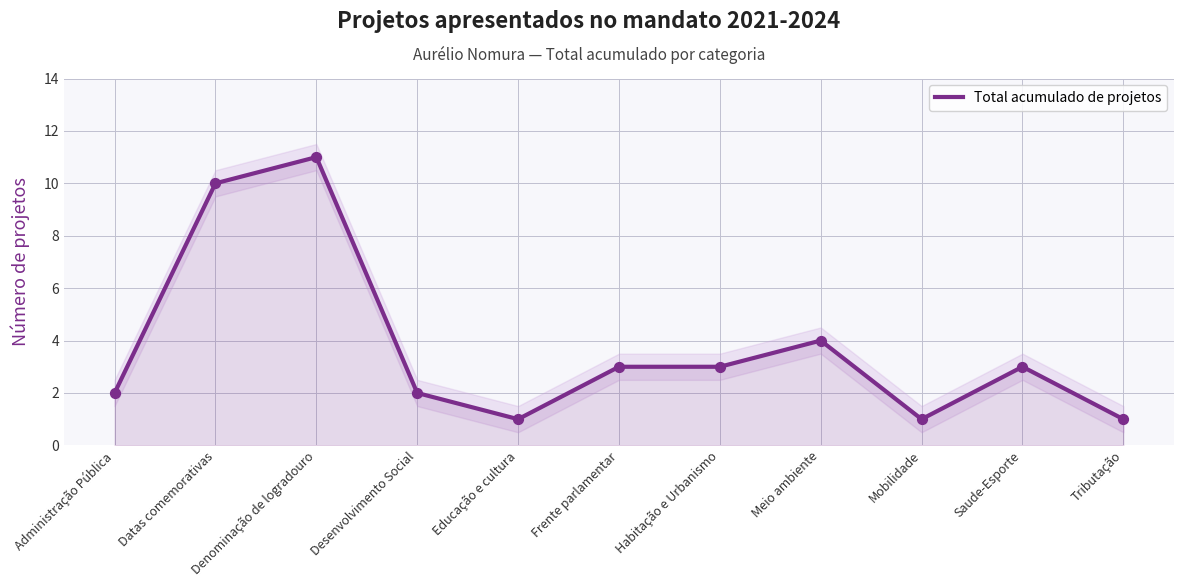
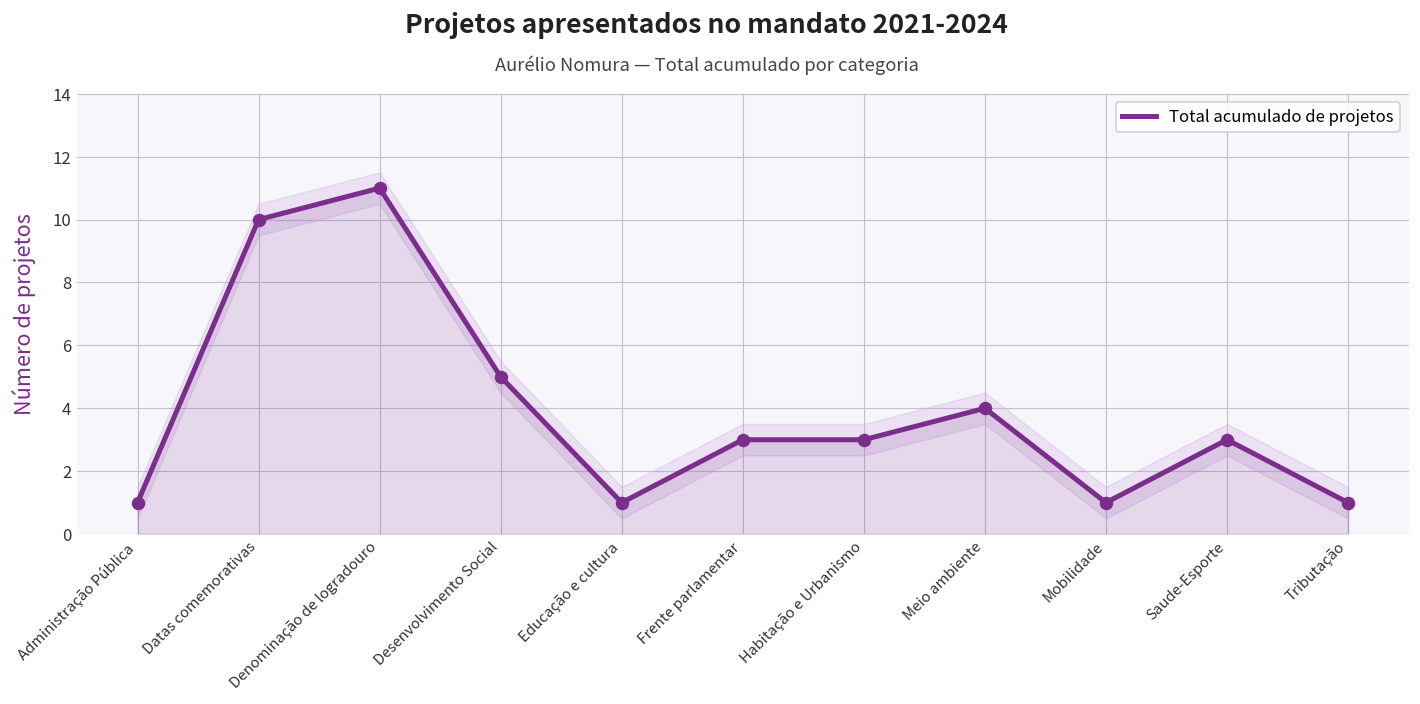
Total acumulado de projetos, Administração Pública: 2 -> 1
Total acumulado de projetos, Desenvolvimento Social: 2 -> 5
